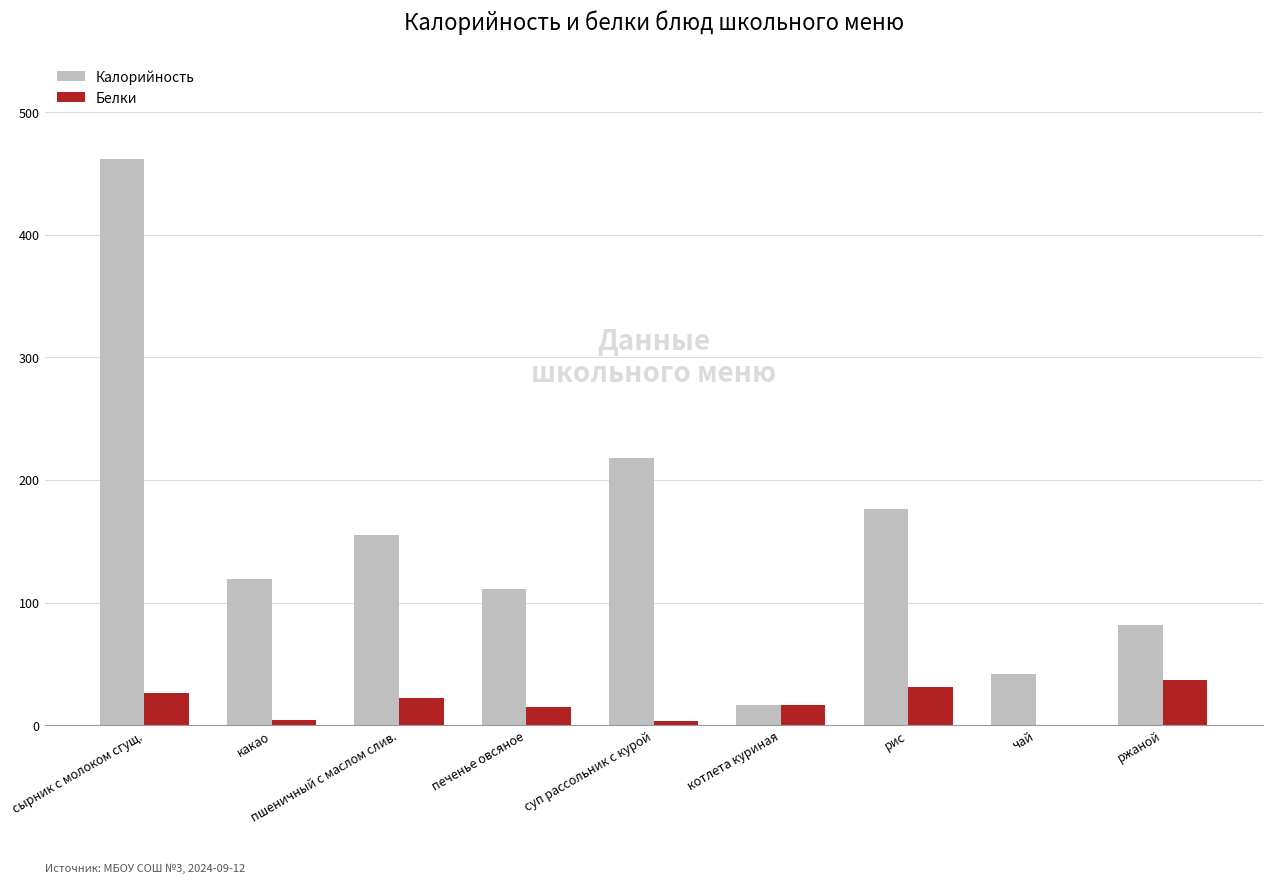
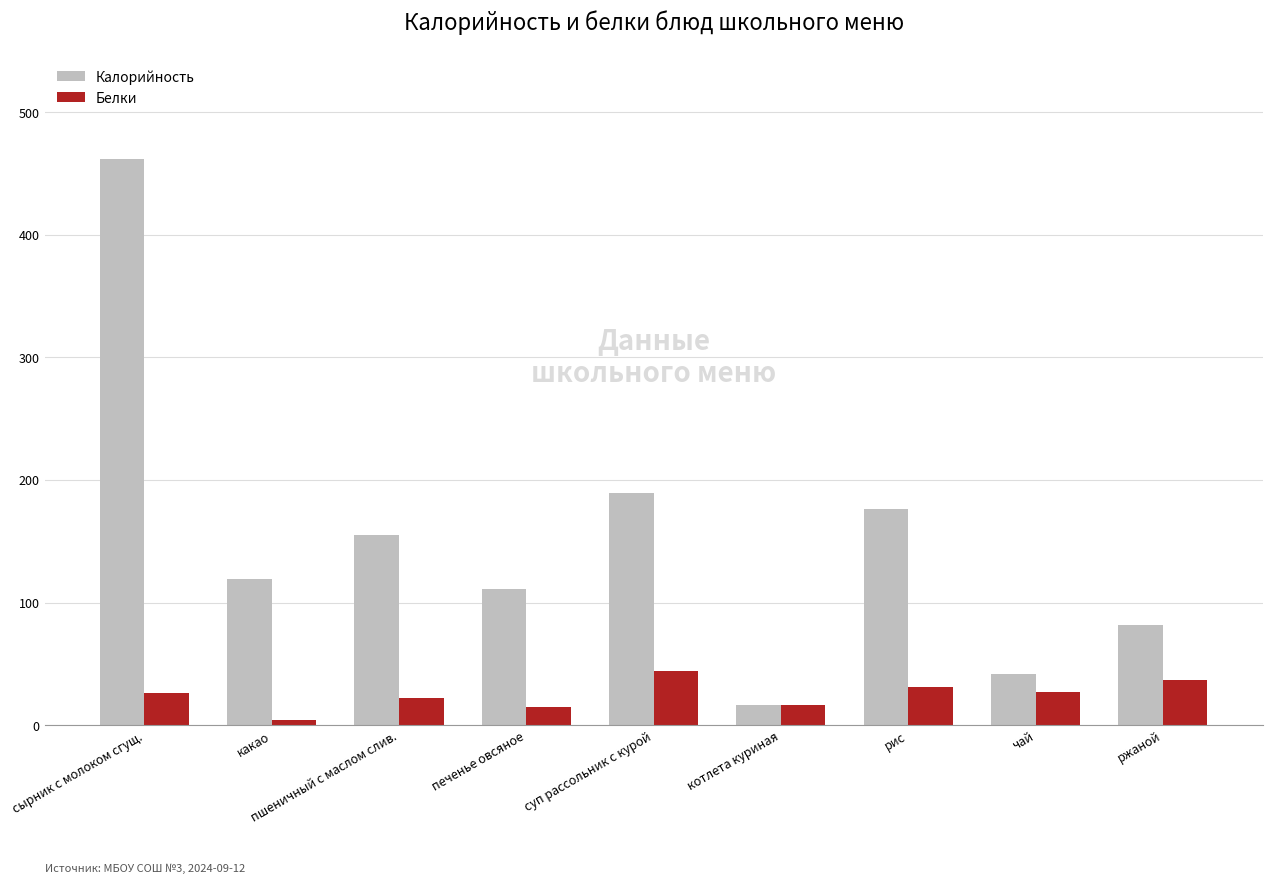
Калорийность, суп рассольник с курой: 218 -> 189
Белки, суп рассольник с курой: 3 -> 44
Белки, чай: 0 -> 27
